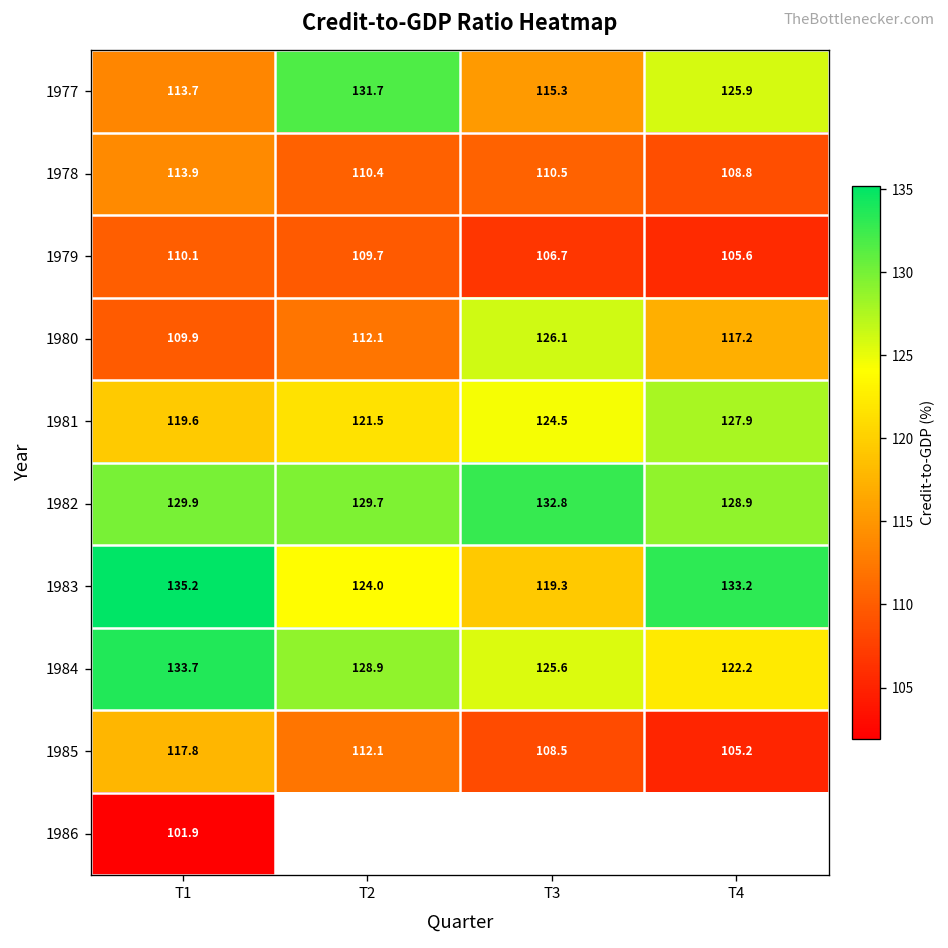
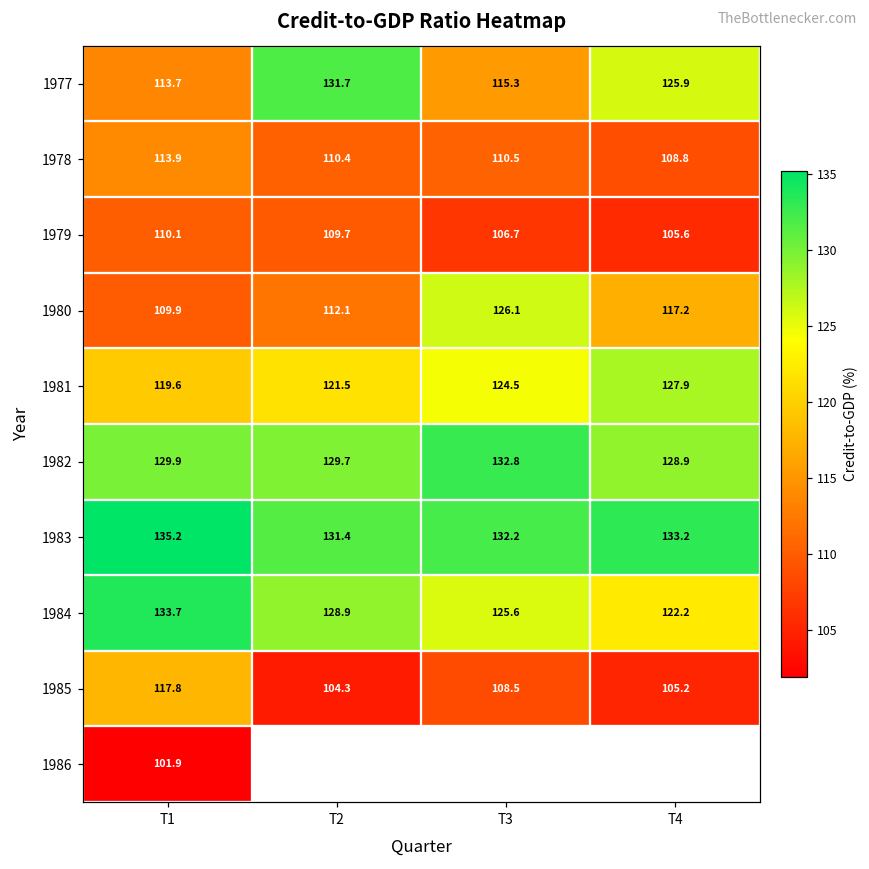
1983, T2: 124.0 -> 131.4
1983, T3: 119.3 -> 132.2
1985, T2: 112.1 -> 104.3
